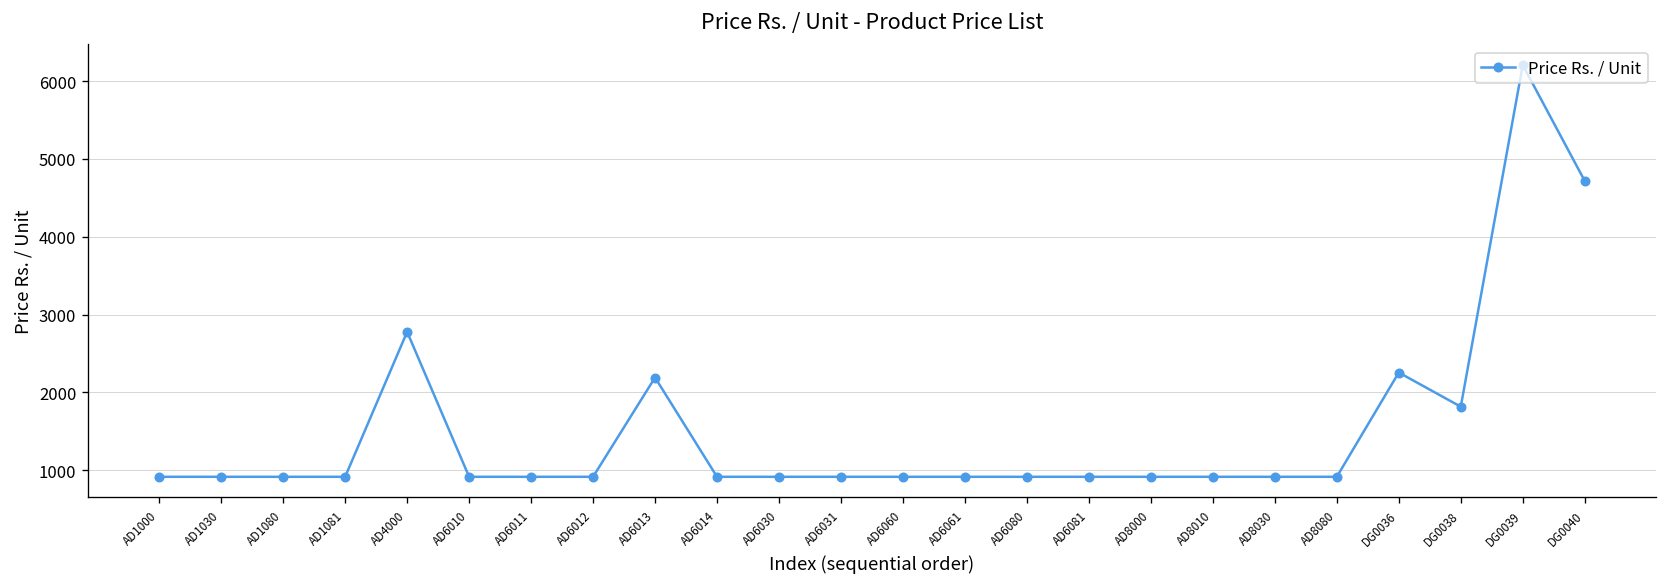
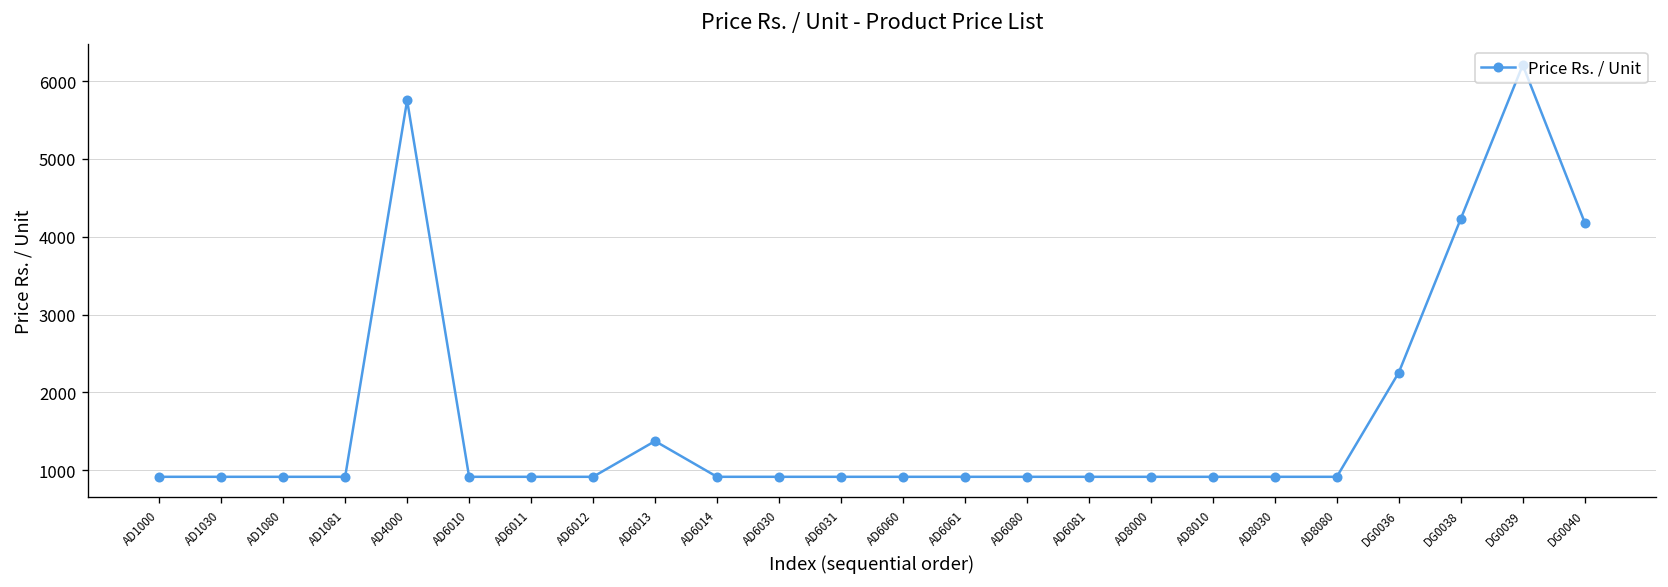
AD4000: 2800 -> 5800
AD6013: 2200 -> 1400
DG0038: 1800 -> 4200
DG0040: 4700 -> 4200
